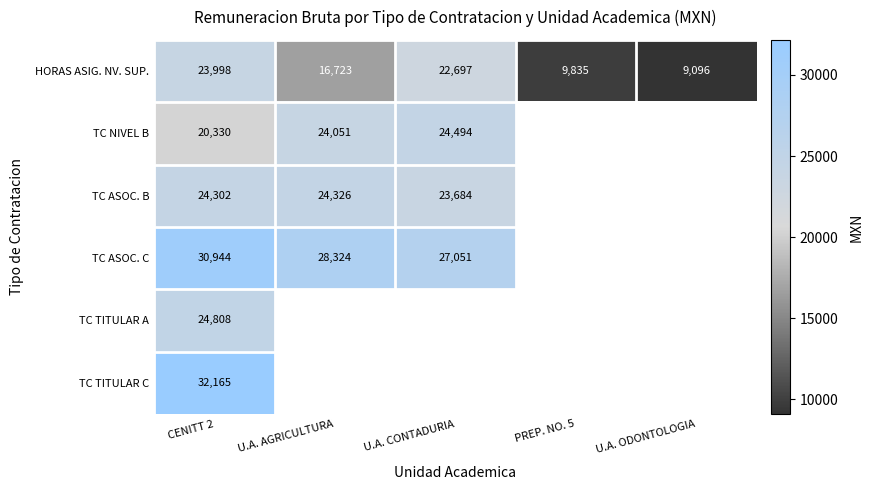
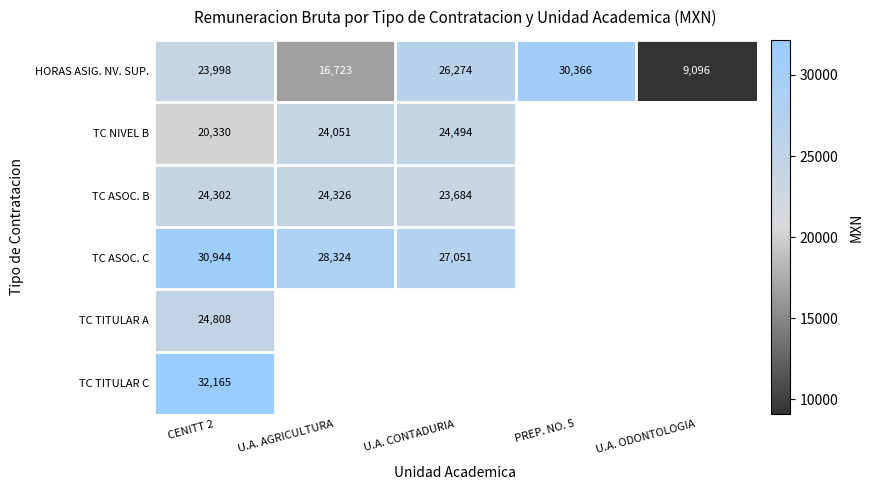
HORAS ASIG. NV. SUP., U.A. CONTADURIA: 22,697 -> 26,274
HORAS ASIG. NV. SUP., PREP. NO. 5: 9,835 -> 30,366
